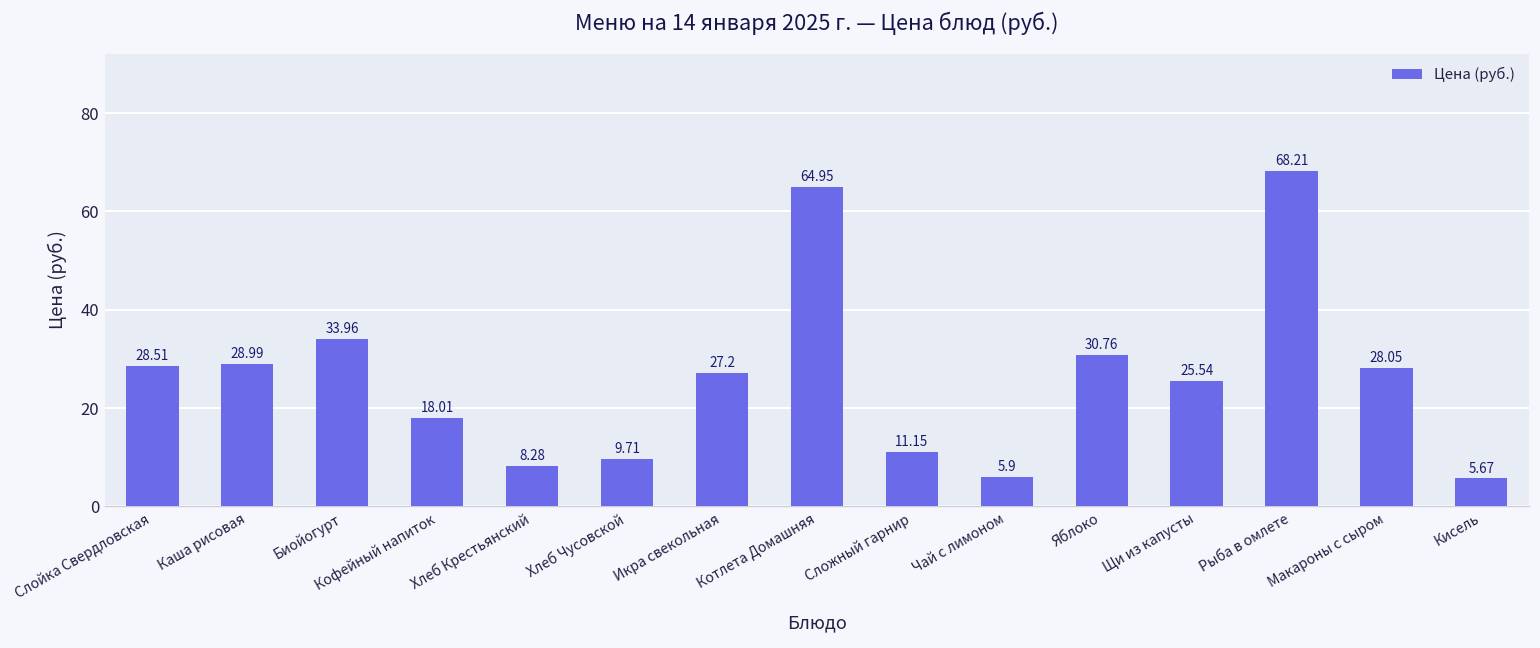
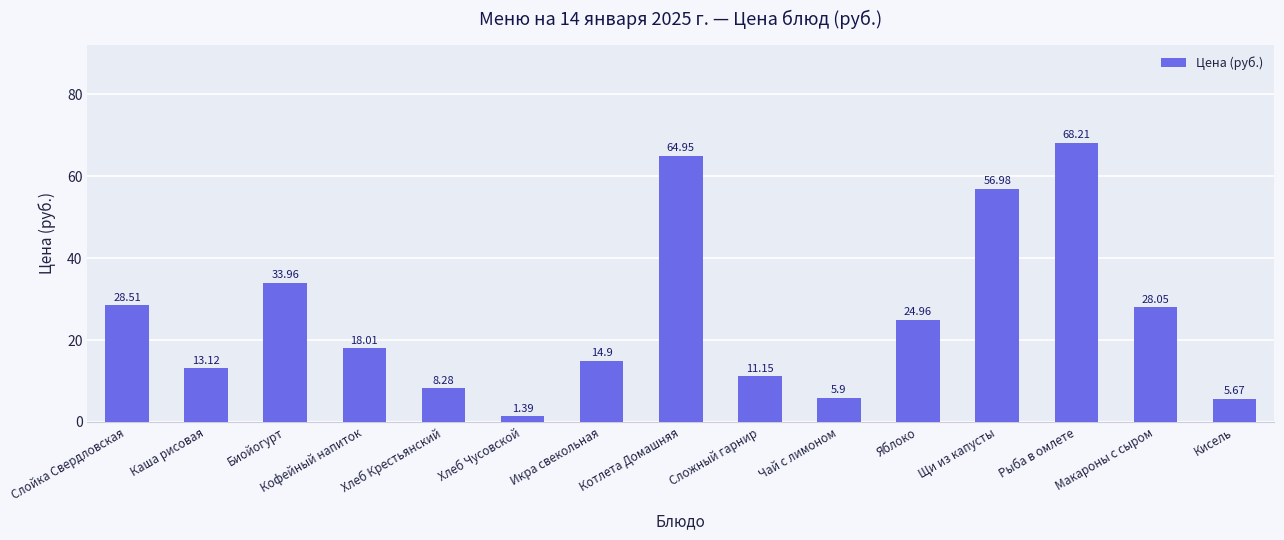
Каша рисовая: 28.99 -> 13.12
Хлеб Чусовской: 9.71 -> 1.39
Икра свекольная: 27.2 -> 14.9
Яблоко: 30.76 -> 24.96
Щи из капусты: 25.54 -> 56.98
